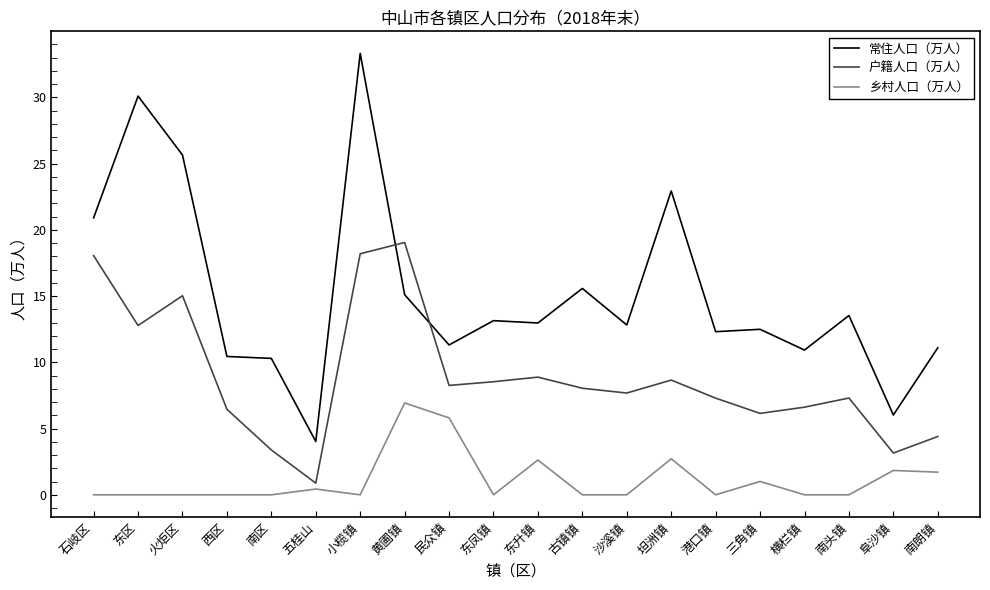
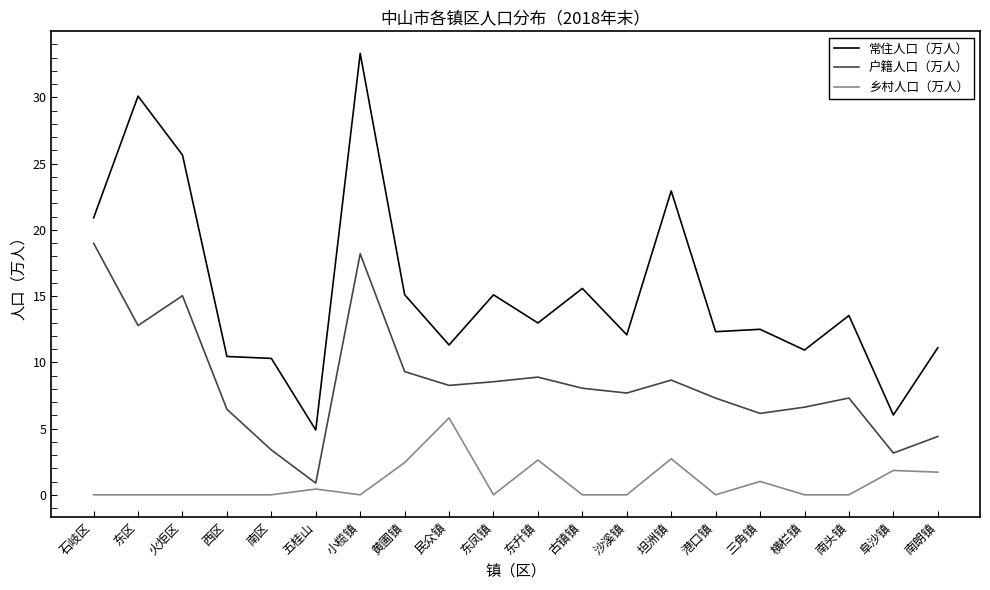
户籍人口（万人）, 石岐区: 18.1 -> 19.0
常住人口（万人）, 五桂山: 4.0 -> 4.9
户籍人口（万人）, 黄圃镇: 19.0 -> 9.3
乡村人口（万人）, 黄圃镇: 6.9 -> 2.4
常住人口（万人）, 东凤镇: 13.1 -> 15.1
常住人口（万人）, 沙溪镇: 12.8 -> 12.1
